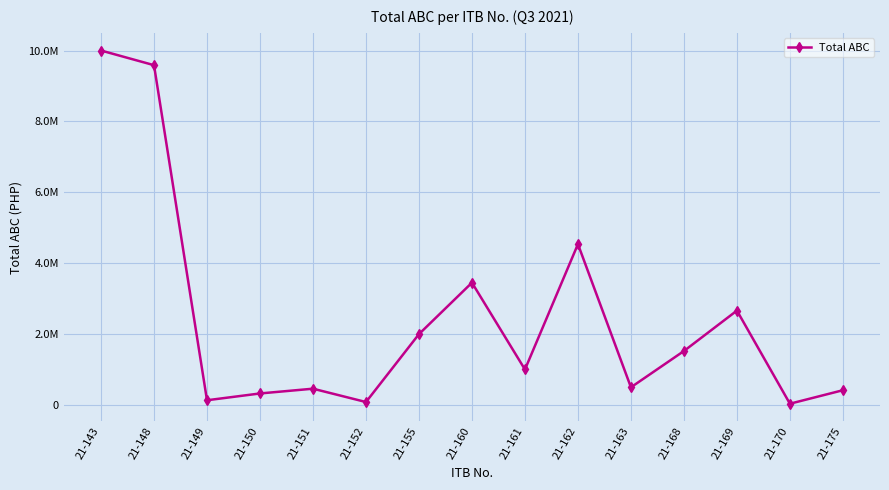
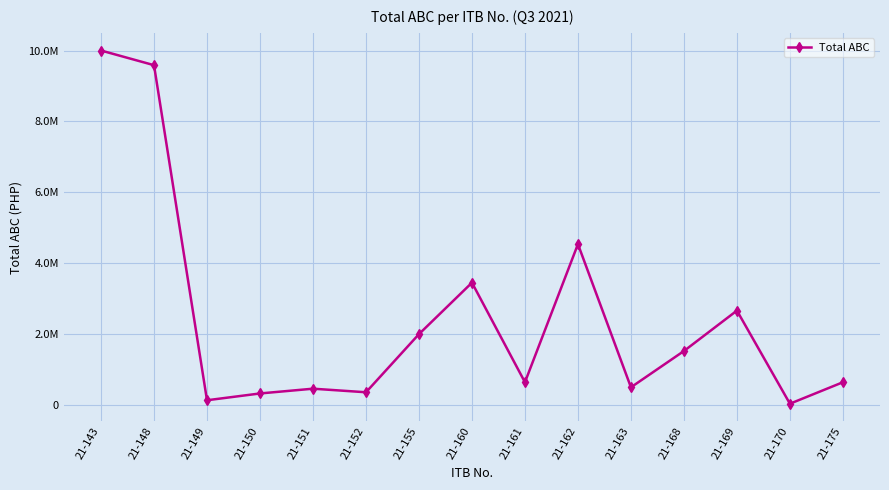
21-152: 100000 -> 400000
21-161: 1000000 -> 600000
21-175: 400000 -> 600000
